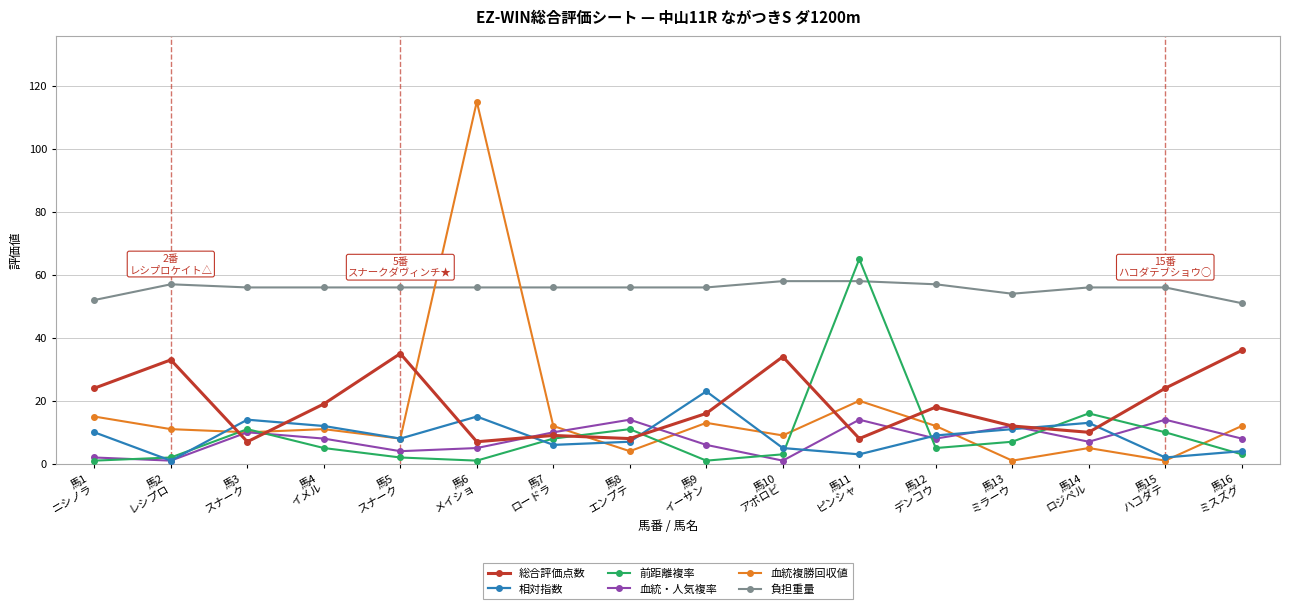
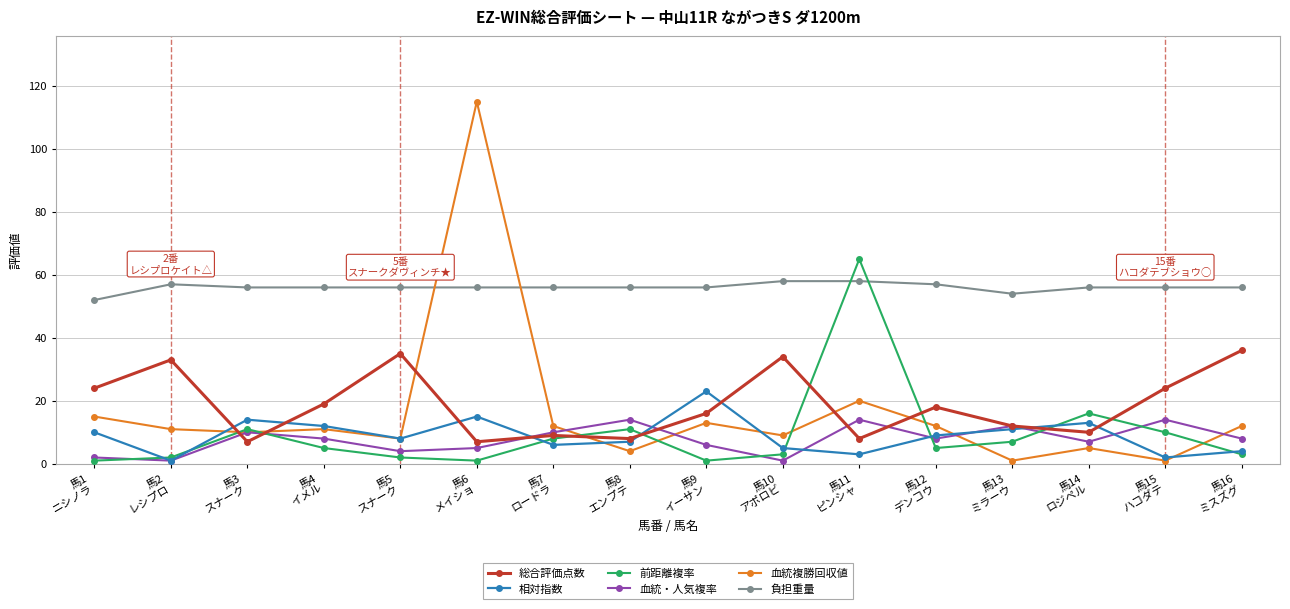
負担重量, 馬16 ミスズグ: 51 -> 56
